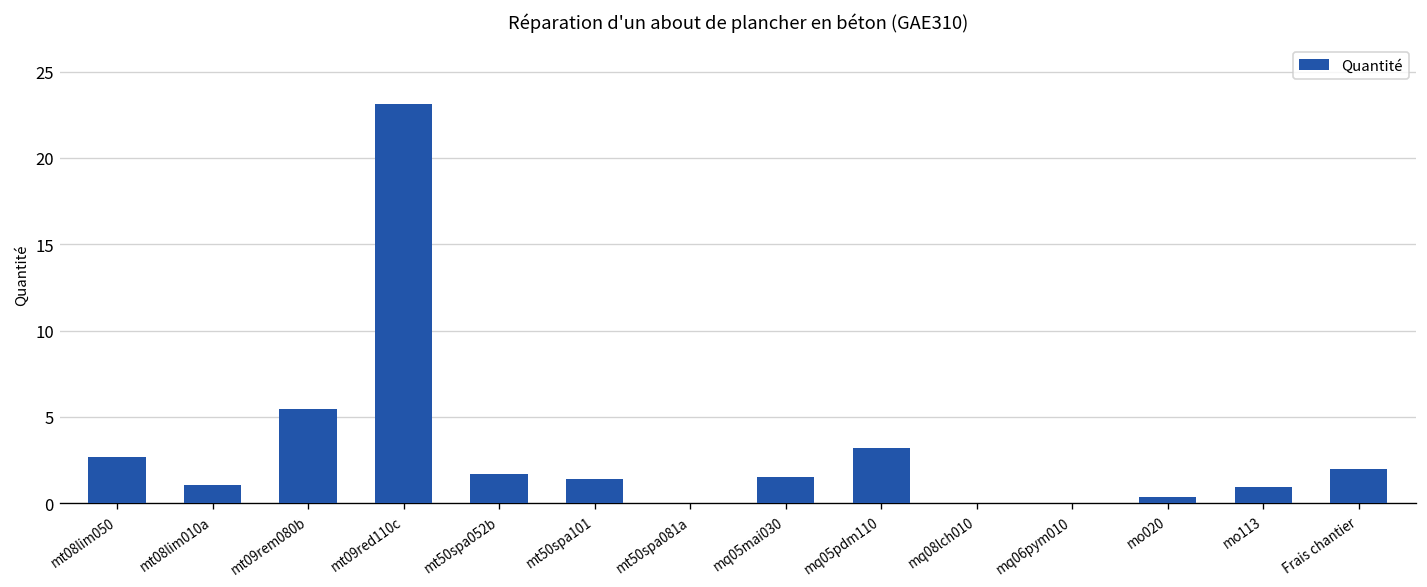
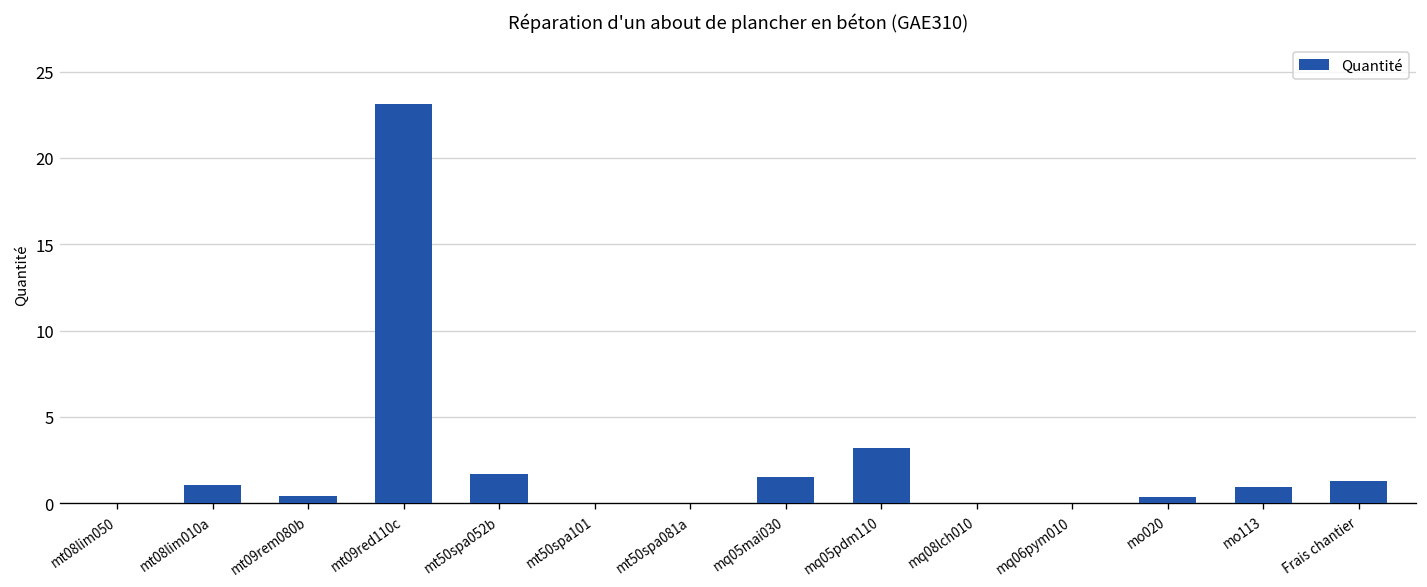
mt08lim050: 2.7 -> 0.0
mt09rem080b: 5.5 -> 0.5
mt50spa101: 1.4 -> 0.0
Frais chantier: 2.0 -> 1.3
